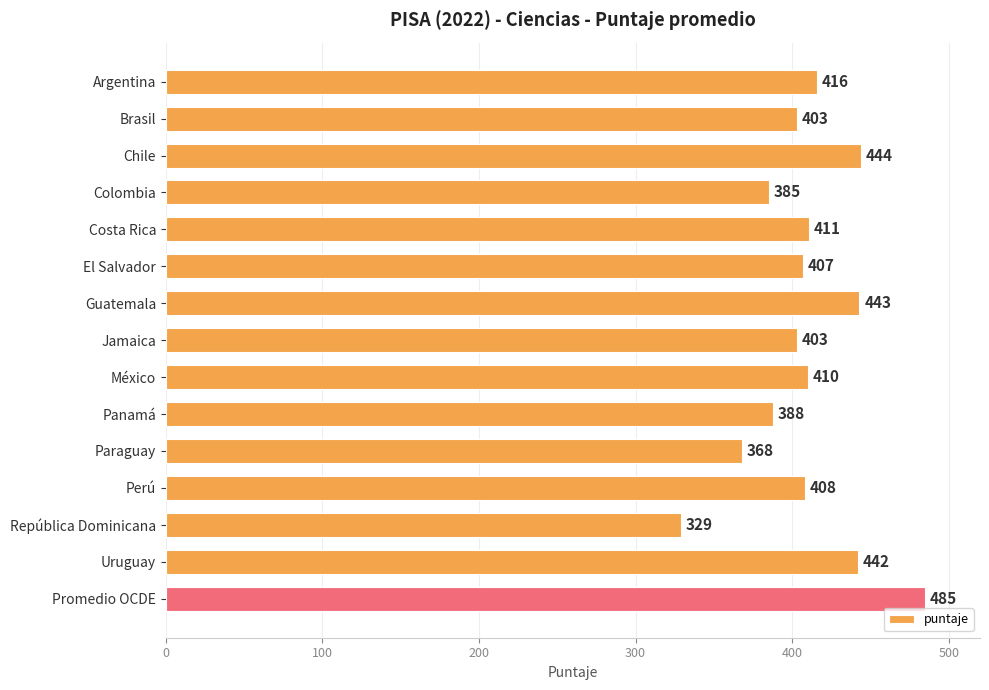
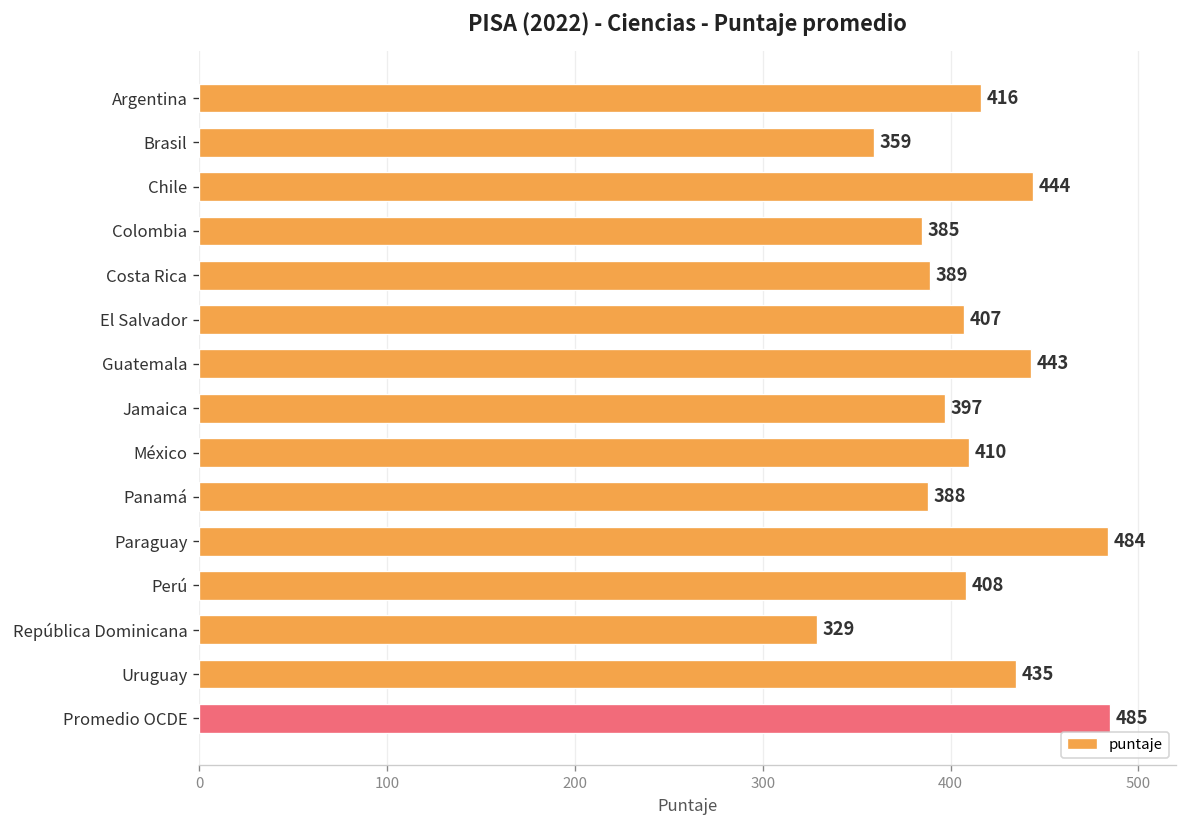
Brasil: 403 -> 359
Costa Rica: 411 -> 389
Jamaica: 403 -> 397
Paraguay: 368 -> 484
Uruguay: 442 -> 435
